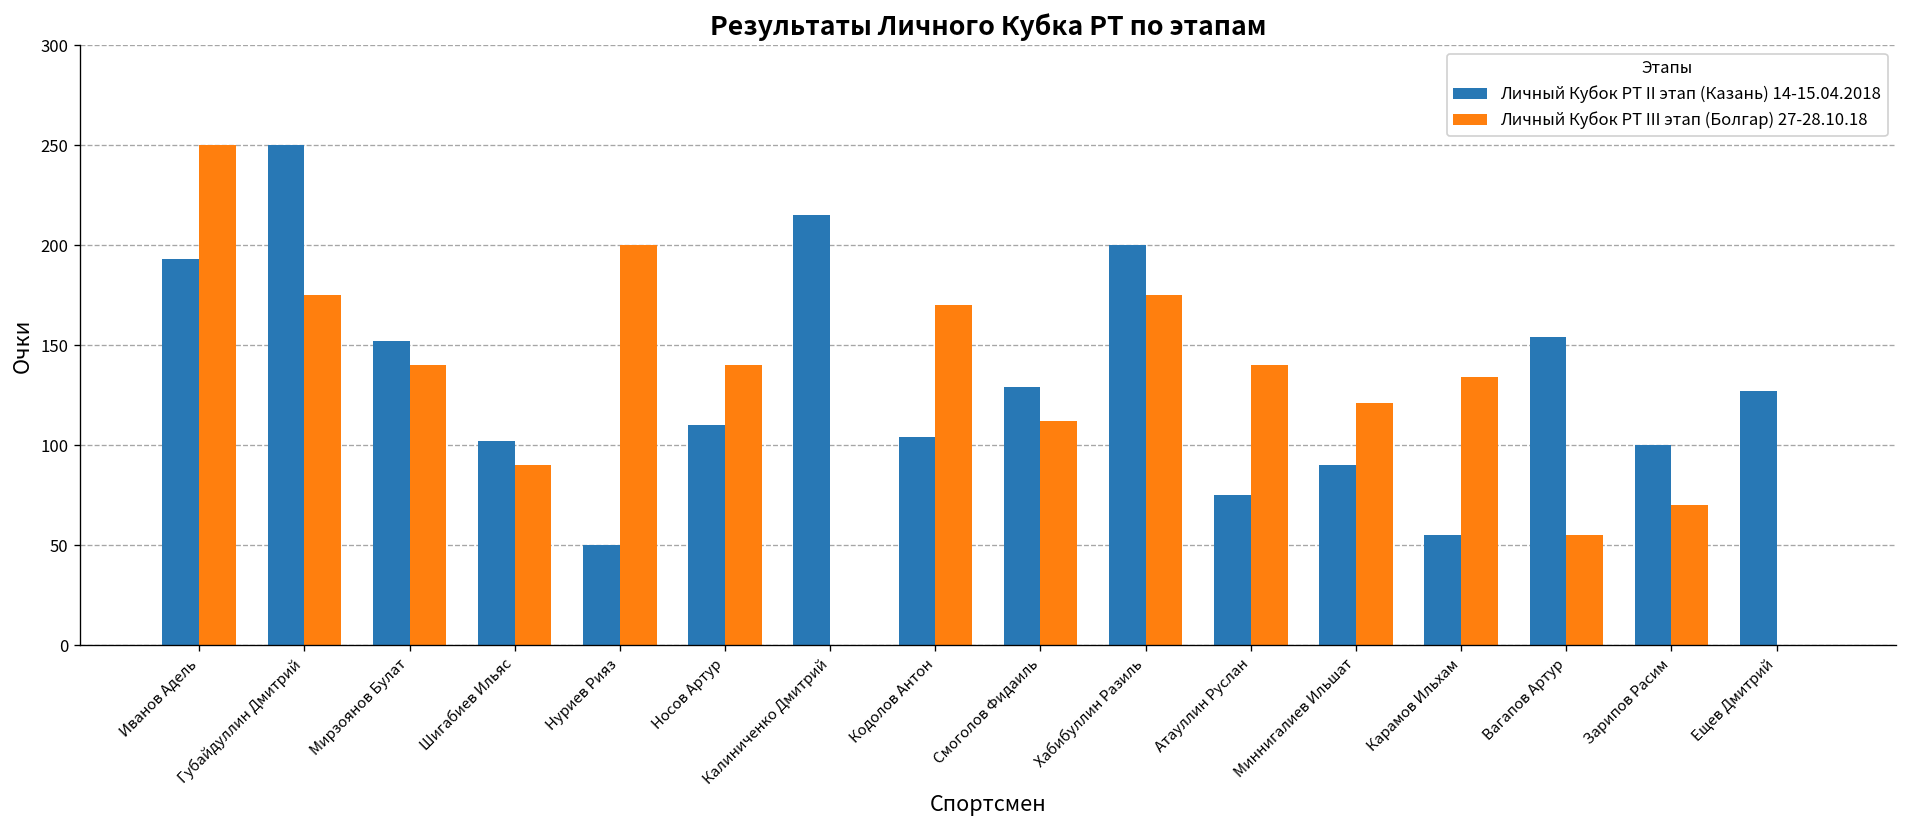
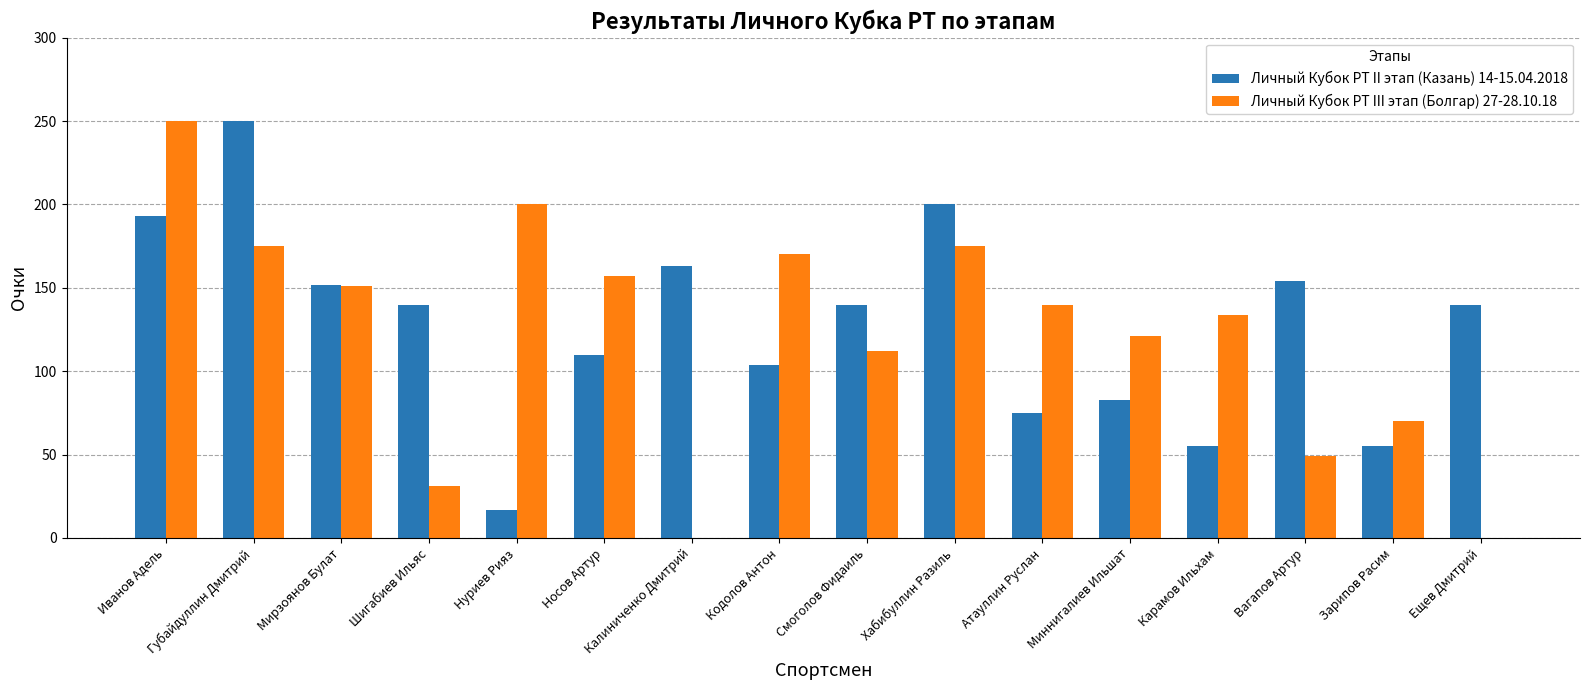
Личный Кубок РТ III этап (Болгар) 27-28.10.18, Мирзоянов Булат: 140 -> 151
Личный Кубок РТ II этап (Казань) 14-15.04.2018, Шигабиев Ильяс: 102 -> 140
Личный Кубок РТ III этап (Болгар) 27-28.10.18, Шигабиев Ильяс: 90 -> 31
Личный Кубок РТ II этап (Казань) 14-15.04.2018, Нуриев Рияз: 50 -> 17
Личный Кубок РТ III этап (Болгар) 27-28.10.18, Носов Артур: 140 -> 157
Личный Кубок РТ II этап (Казань) 14-15.04.2018, Калиниченко Дмитрий: 215 -> 163
Личный Кубок РТ II этап (Казань) 14-15.04.2018, Смоголов Фидаиль: 129 -> 140
Личный Кубок РТ II этап (Казань) 14-15.04.2018, Миннигалиев Ильшат: 90 -> 83
Личный Кубок РТ III этап (Болгар) 27-28.10.18, Вагапов Артур: 55 -> 49
Личный Кубок РТ II этап (Казань) 14-15.04.2018, Зарипов Расим: 100 -> 55
Личный Кубок РТ II этап (Казань) 14-15.04.2018, Ещев Дмитрий: 127 -> 140
